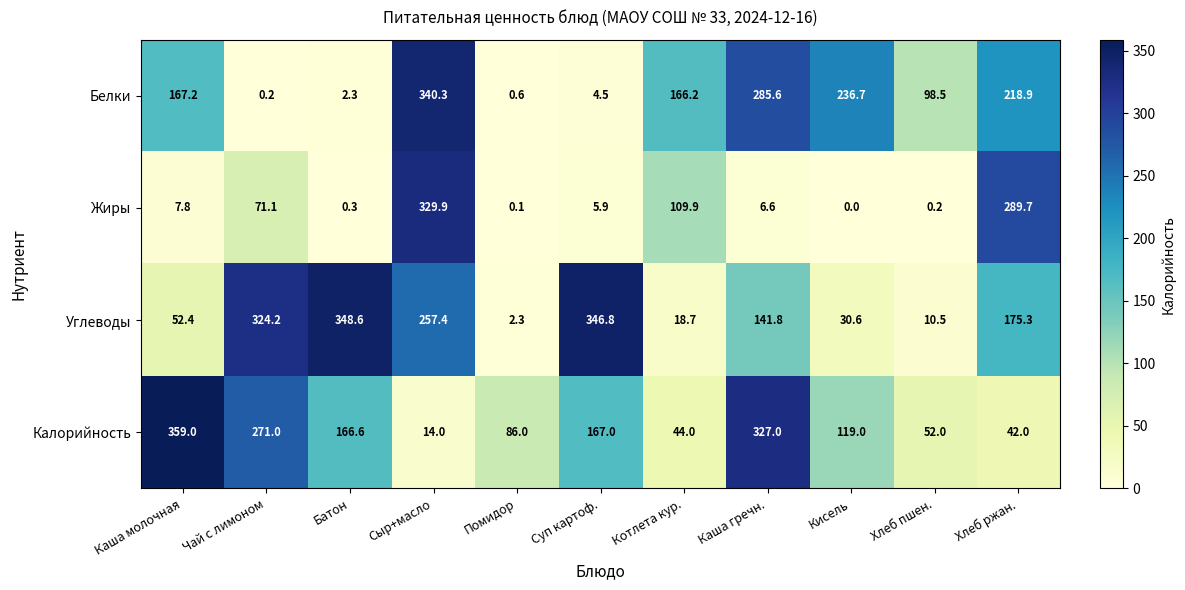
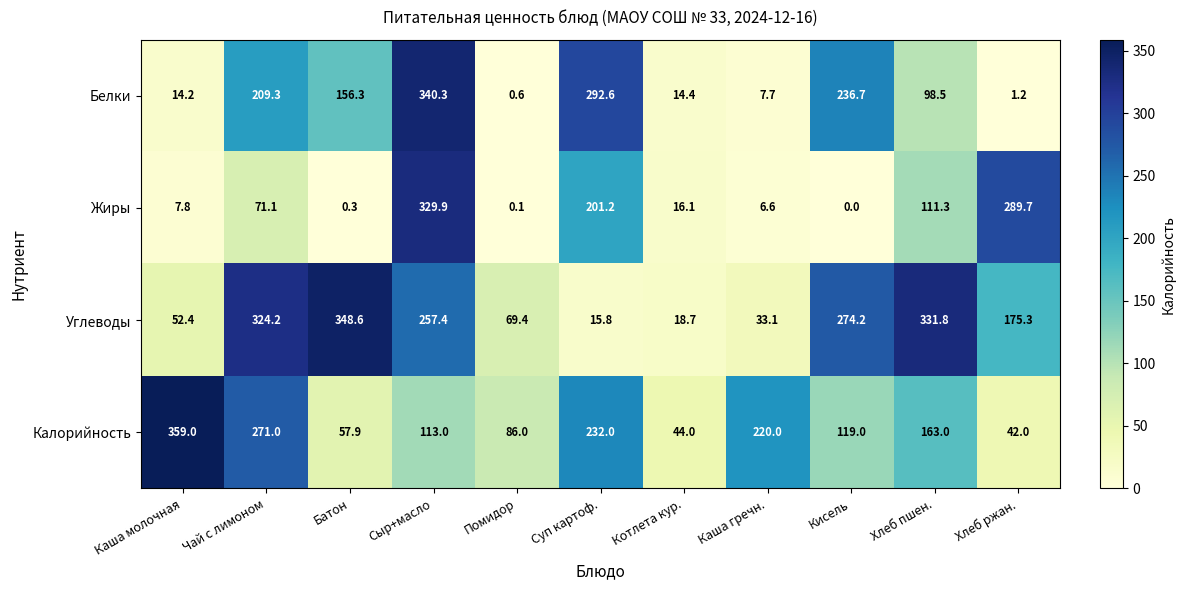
Белки, Каша молочная: 167.2 -> 14.2
Белки, Чай с лимоном: 0.2 -> 209.3
Белки, Батон: 2.3 -> 156.3
Белки, Суп картоф.: 4.5 -> 292.6
Белки, Котлета кур.: 166.2 -> 14.4
Белки, Каша гречн.: 285.6 -> 7.7
Белки, Хлеб ржан.: 218.9 -> 1.2
Жиры, Суп картоф.: 5.9 -> 201.2
Жиры, Котлета кур.: 109.9 -> 16.1
Жиры, Хлеб пшен.: 0.2 -> 111.3
Углеводы, Помидор: 2.3 -> 69.4
Углеводы, Суп картоф.: 346.8 -> 15.8
Углеводы, Каша гречн.: 141.8 -> 33.1
Углеводы, Кисель: 30.6 -> 274.2
Углеводы, Хлеб пшен.: 10.5 -> 331.8
Калорийность, Батон: 166.6 -> 57.9
Калорийность, Сыр+масло: 14.0 -> 113.0
Калорийность, Суп картоф.: 167.0 -> 232.0
Калорийность, Каша гречн.: 327.0 -> 220.0
Калорийность, Хлеб пшен.: 52.0 -> 163.0
